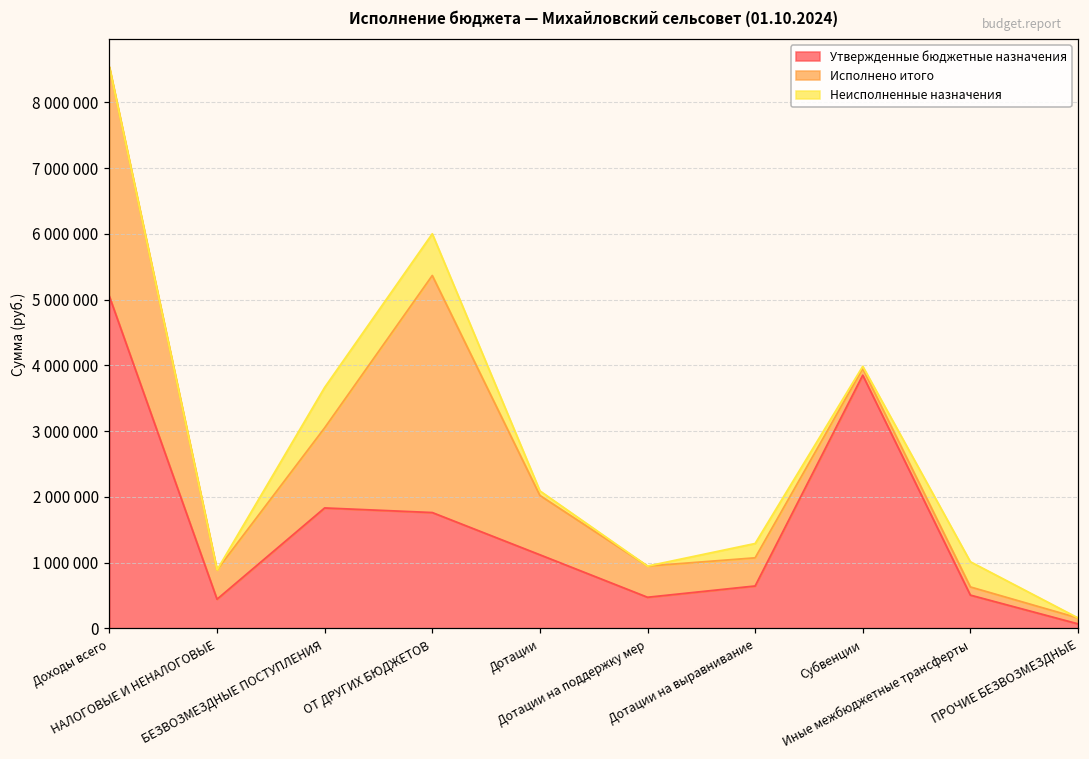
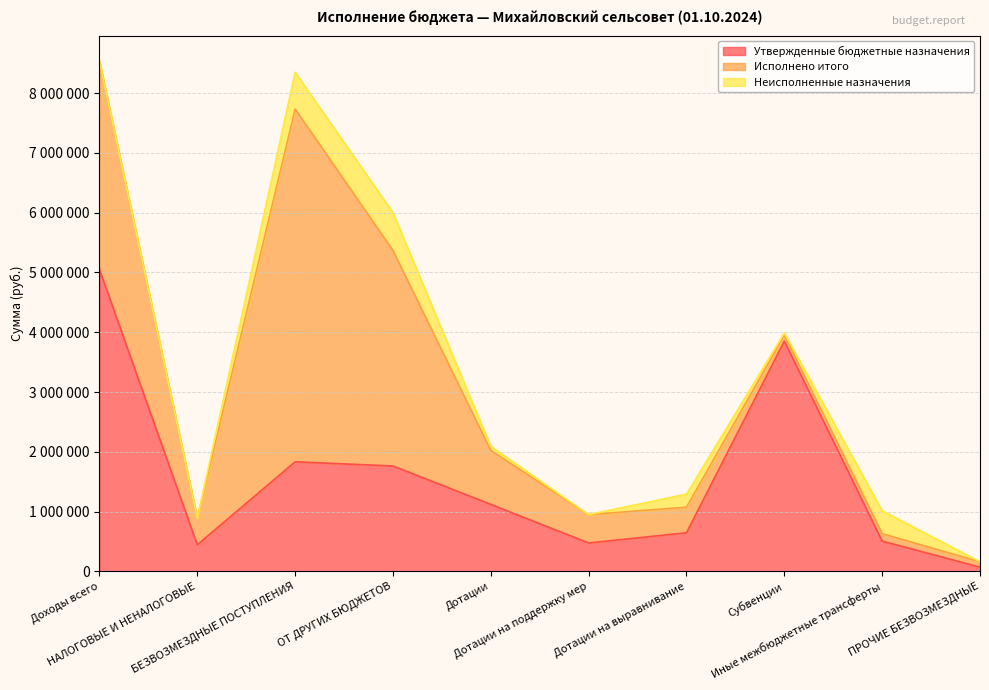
Исполнено итого, БЕЗВОЗМЕЗДНЫЕ ПОСТУПЛЕНИЯ: 1200000 -> 5900000
